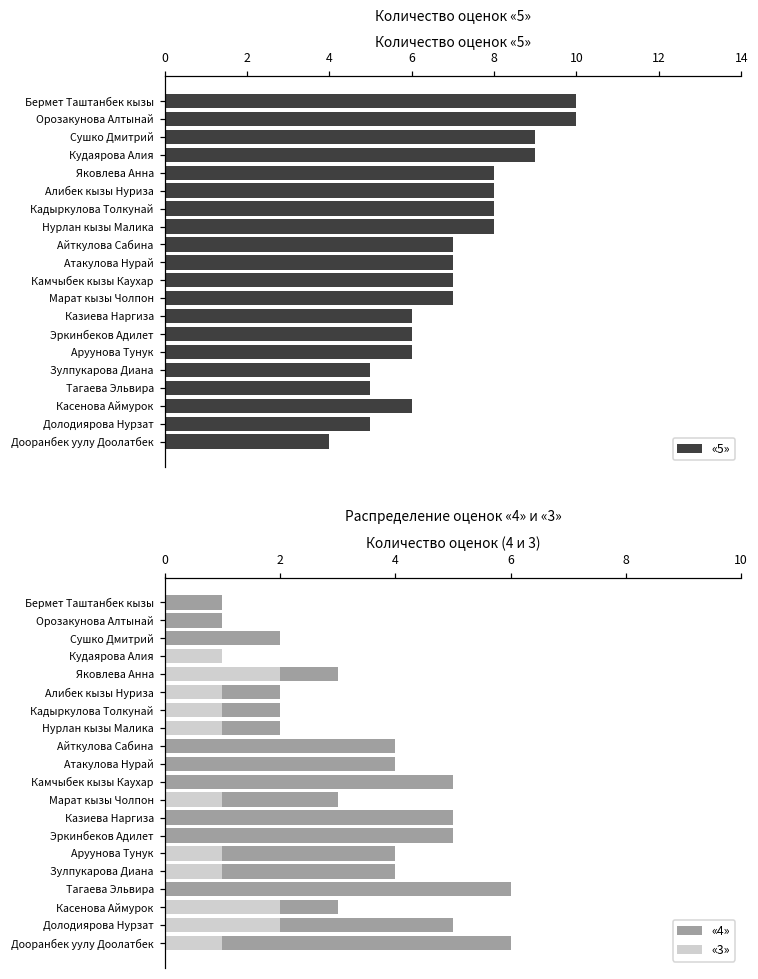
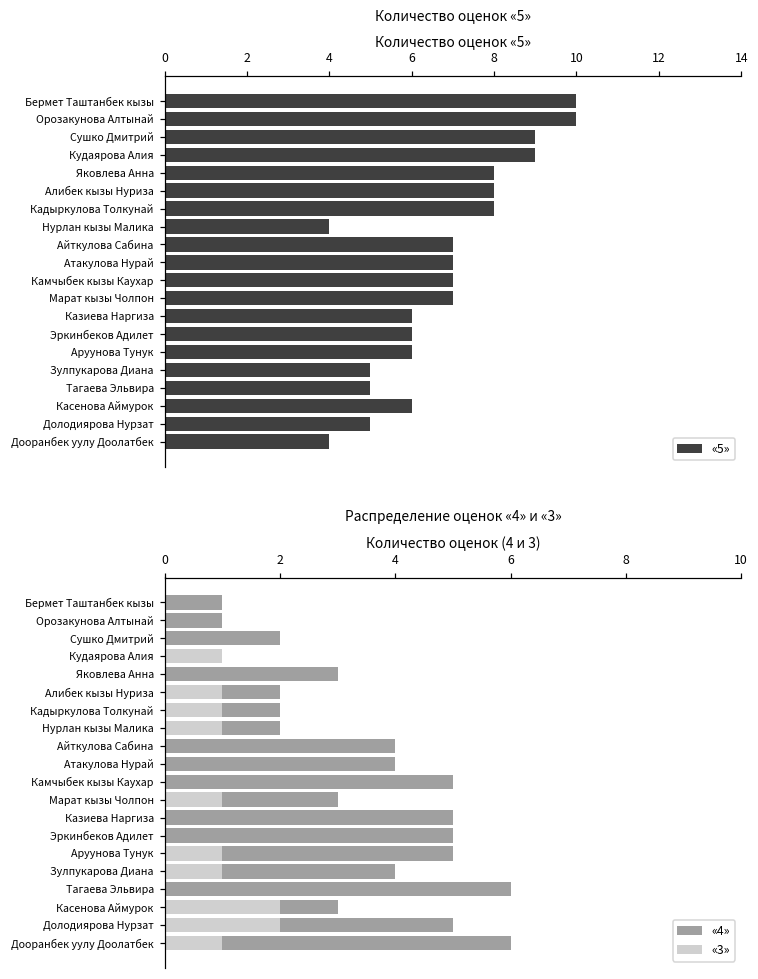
Количество оценок «5», Нурлан кызы Малика: 8 -> 4
Распределение оценок «4» и «3», «3», Яковлева Анна: 2 -> 0
Распределение оценок «4» и «3», «4», Аруунова Тунук: 4 -> 5
